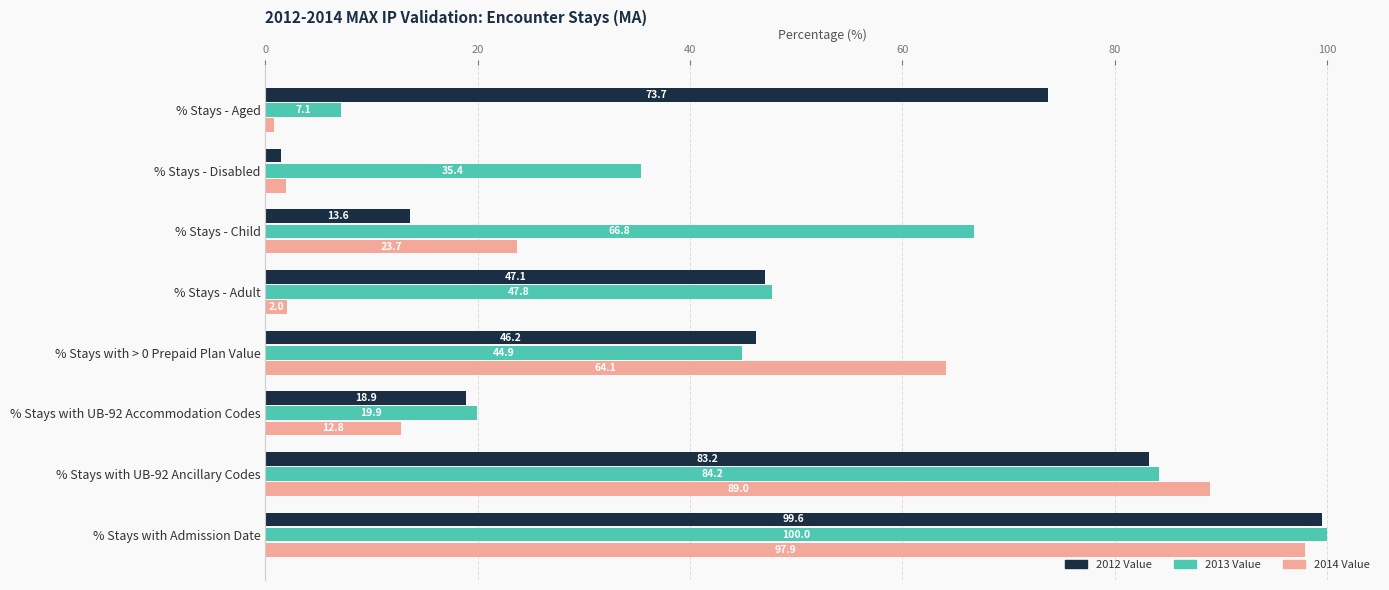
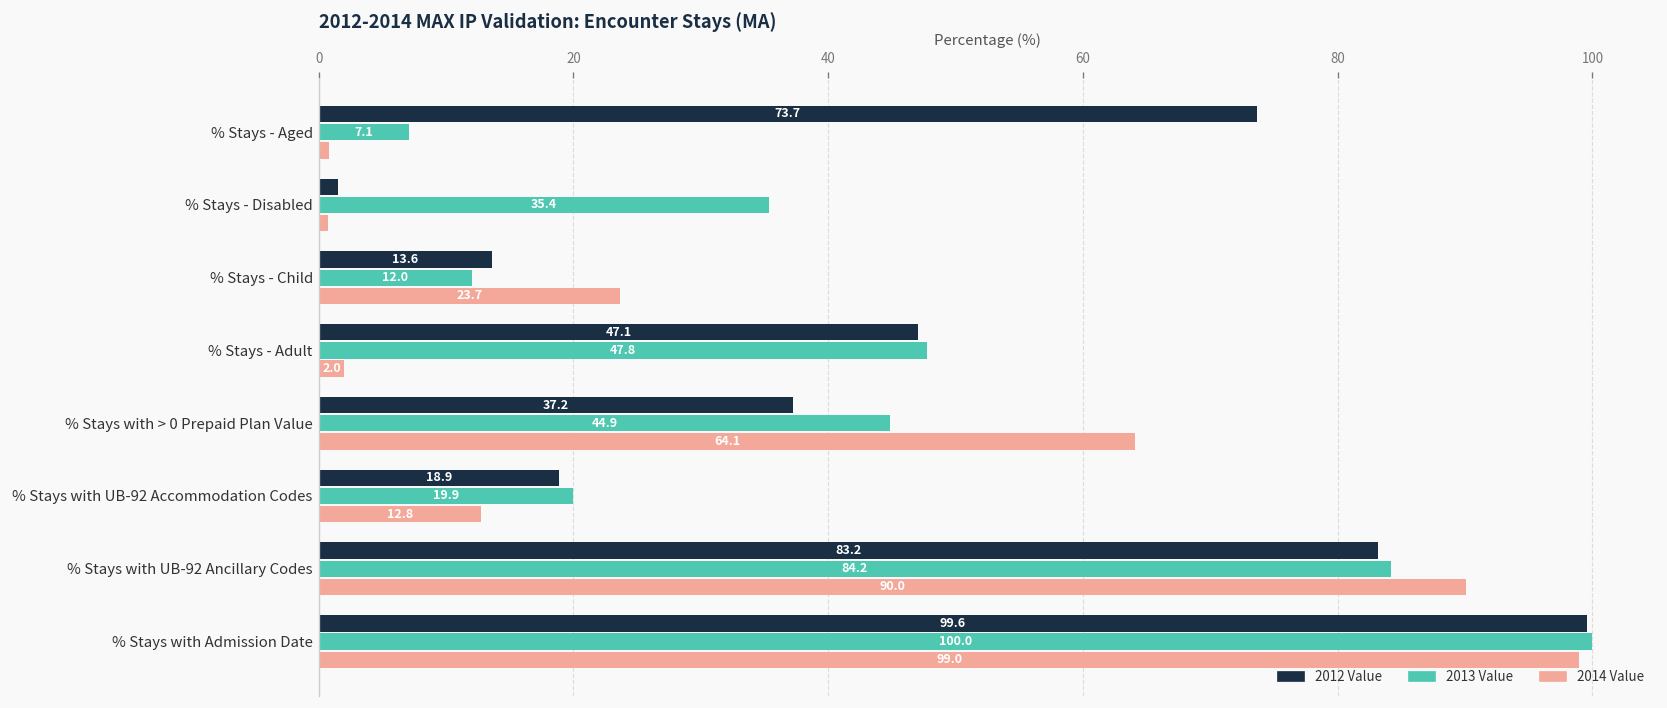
2014 Value, % Stays - Disabled: 2.0 -> 0.8
2013 Value, % Stays - Child: 66.8 -> 12.0
2012 Value, % Stays with > 0 Prepaid Plan Value: 46.2 -> 37.2
2014 Value, % Stays with UB-92 Ancillary Codes: 89.0 -> 90.0
2014 Value, % Stays with Admission Date: 97.9 -> 99.0
